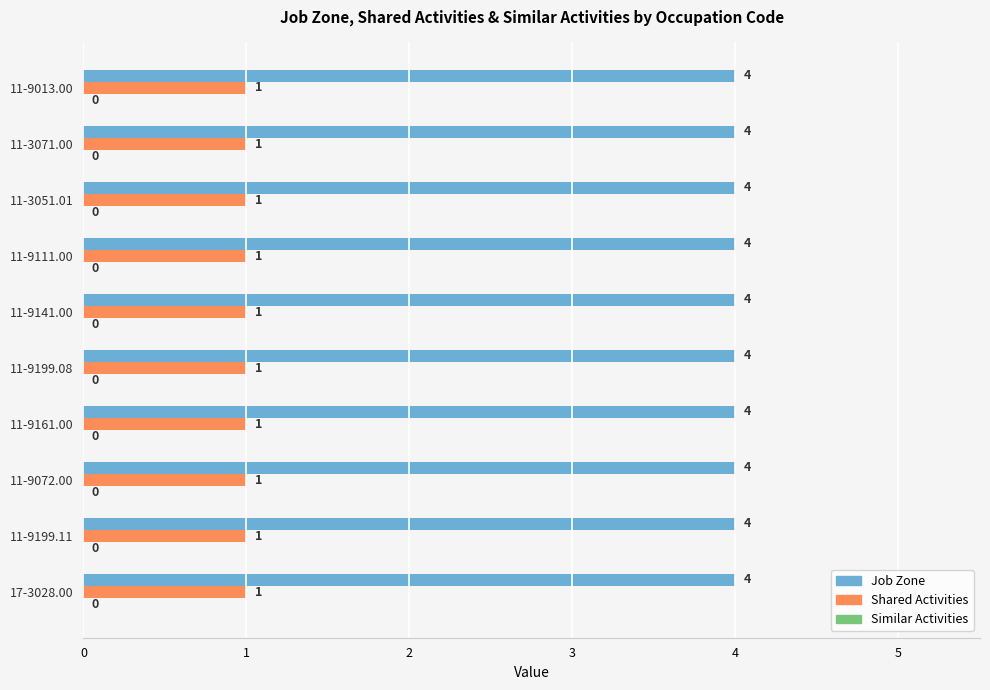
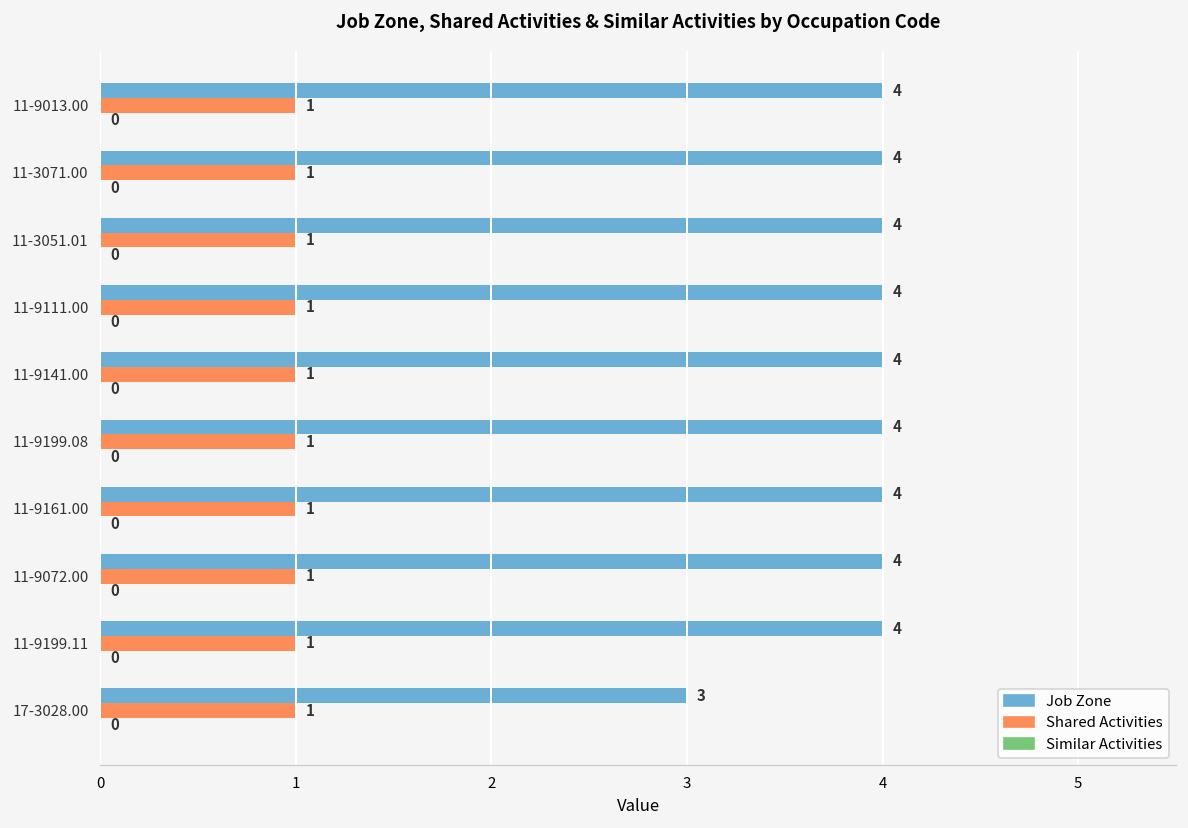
Job Zone, 17-3028.00: 4 -> 3
